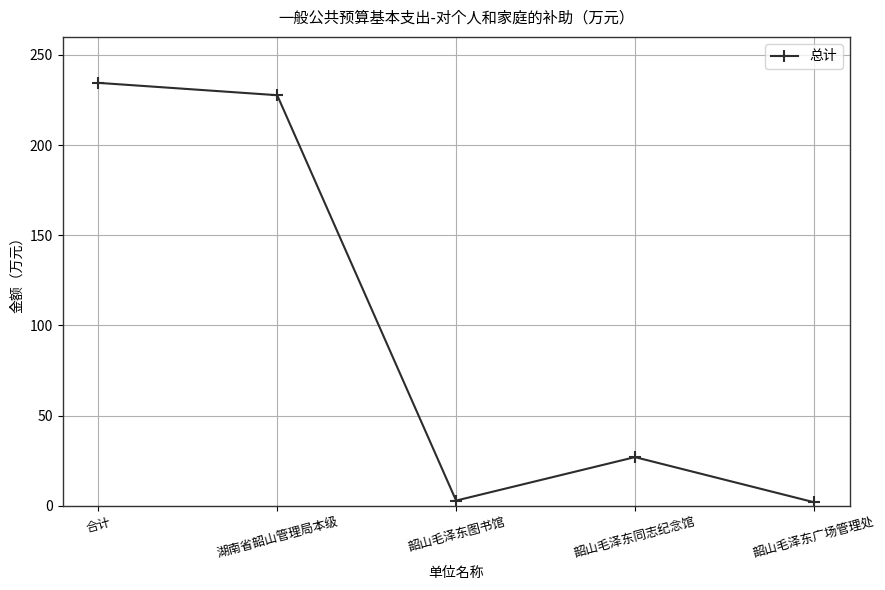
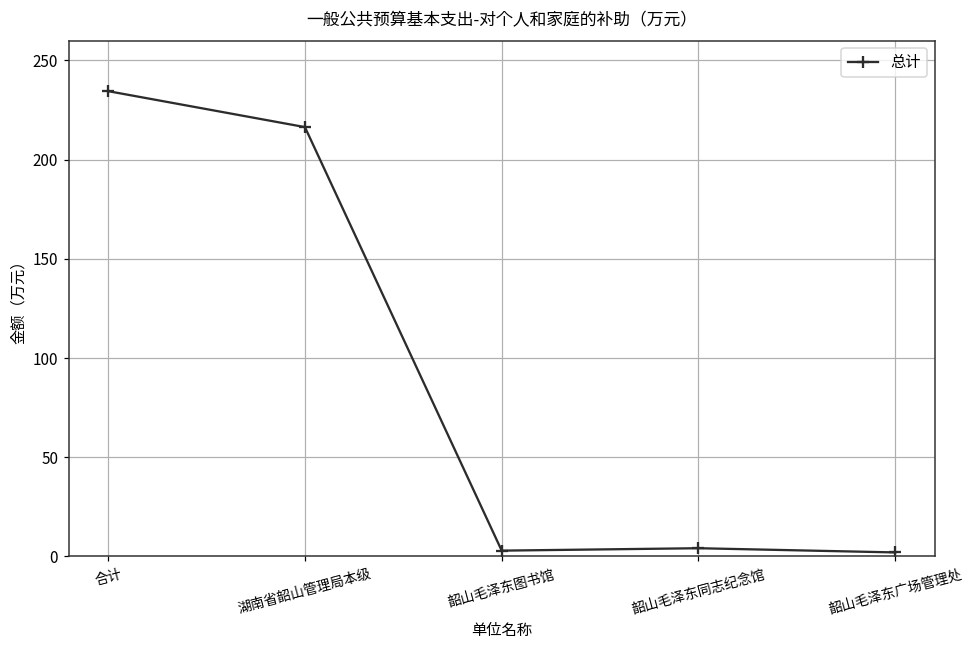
湖南省韶山管理局本级: 228 -> 216
韶山毛泽东同志纪念馆: 27 -> 4
